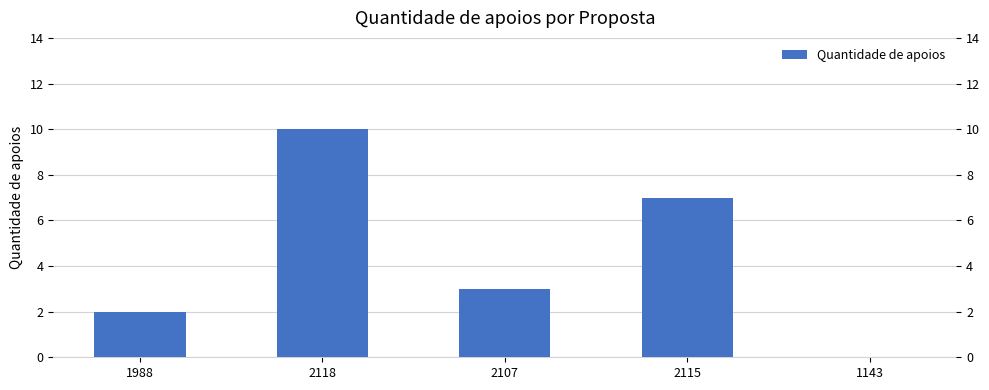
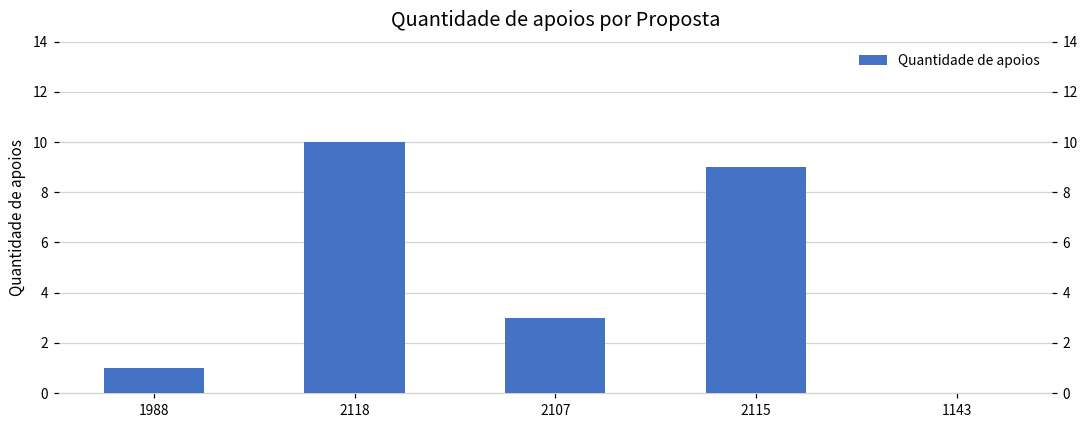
1988: 2 -> 1
2115: 7 -> 9
